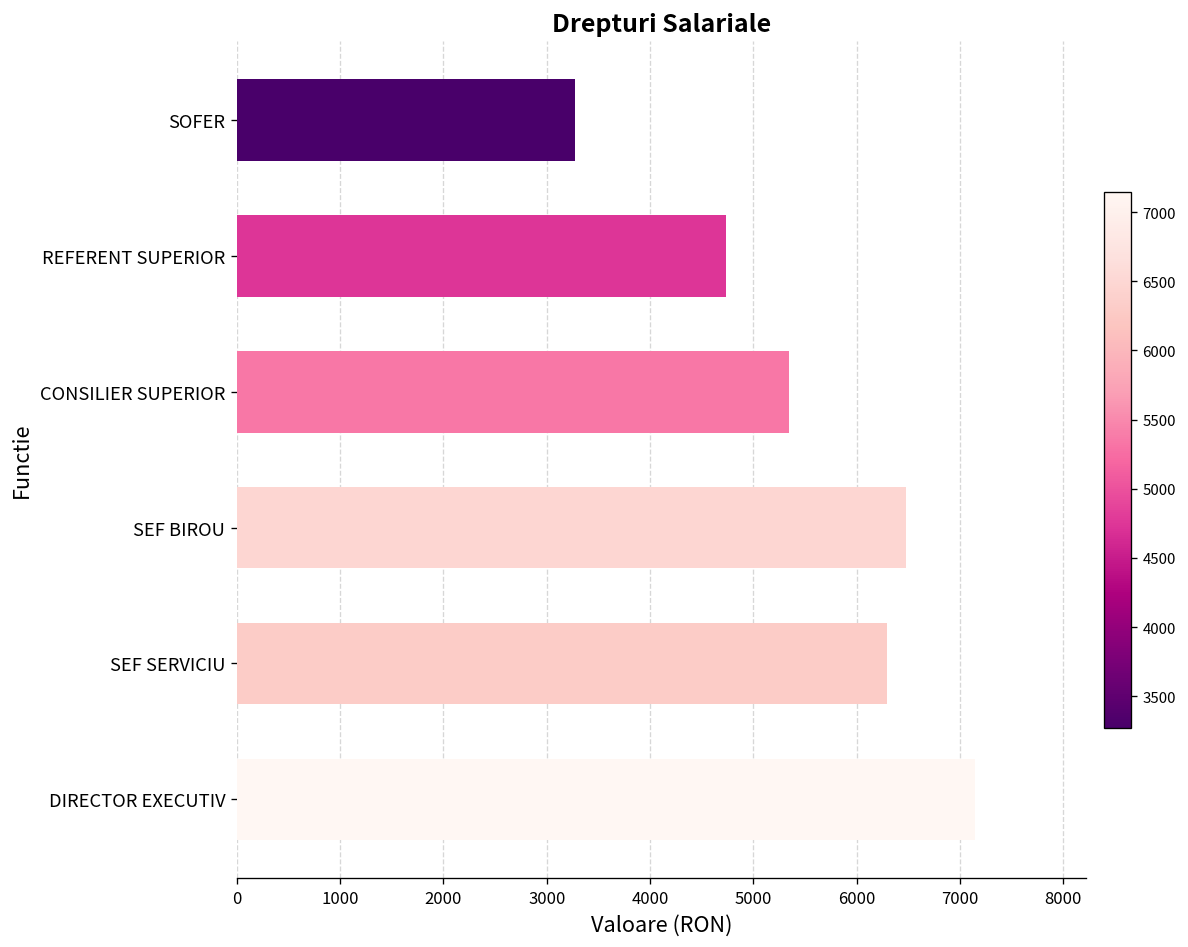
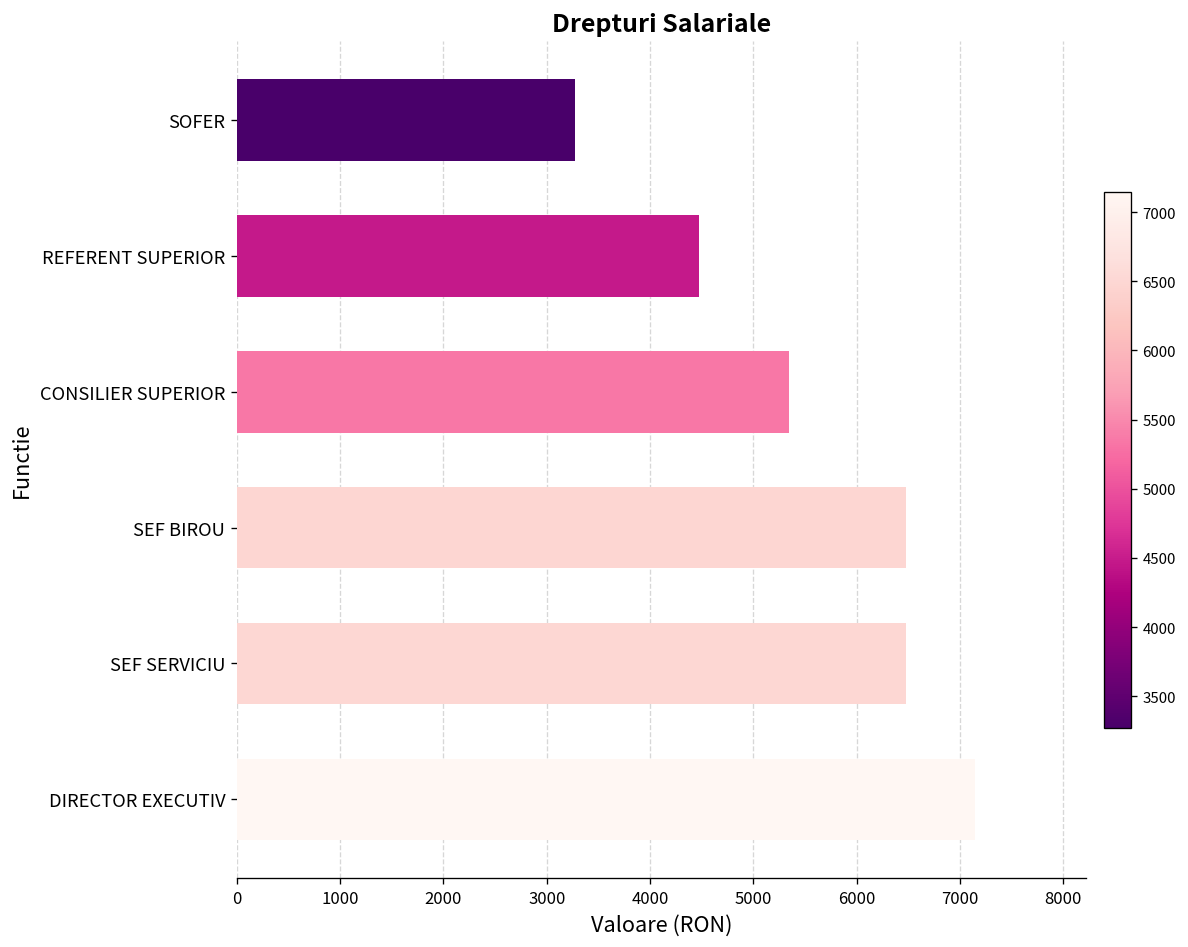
REFERENT SUPERIOR: 4700 -> 4500
SEF SERVICIU: 6300 -> 6500
